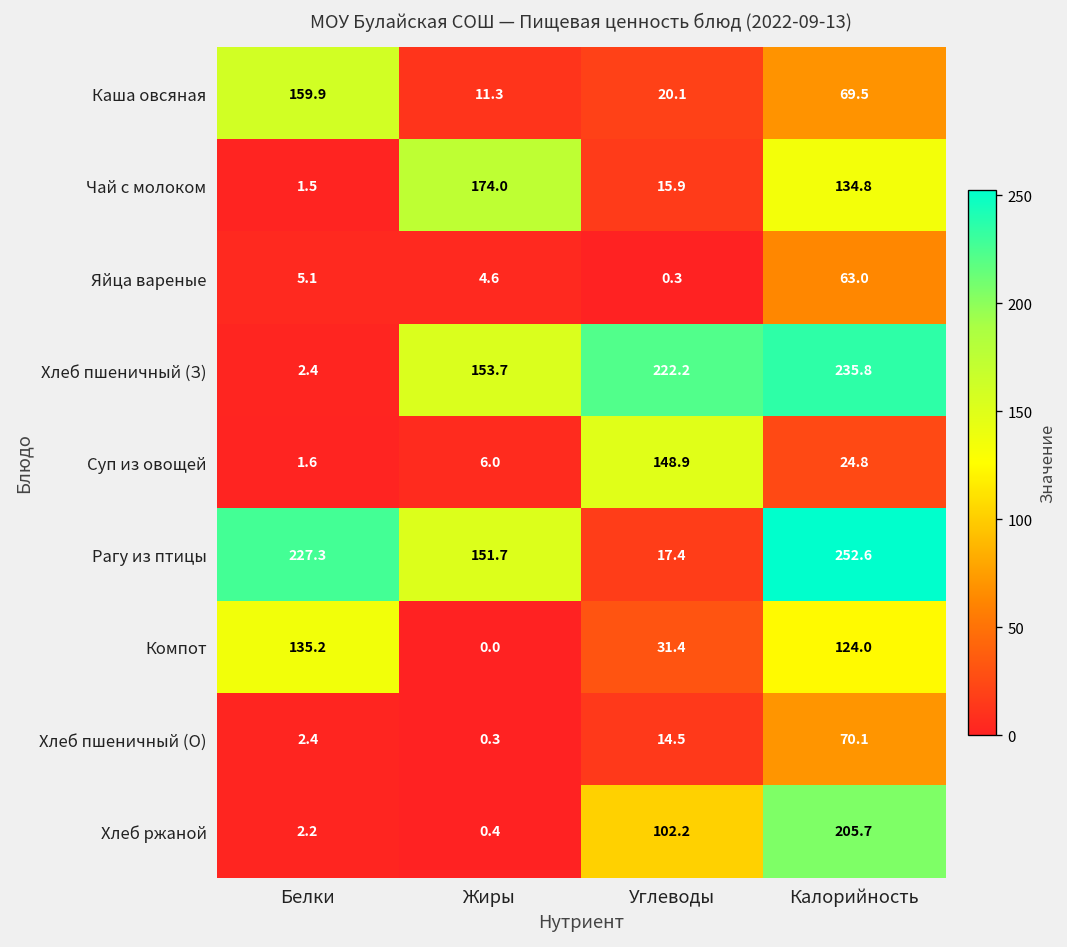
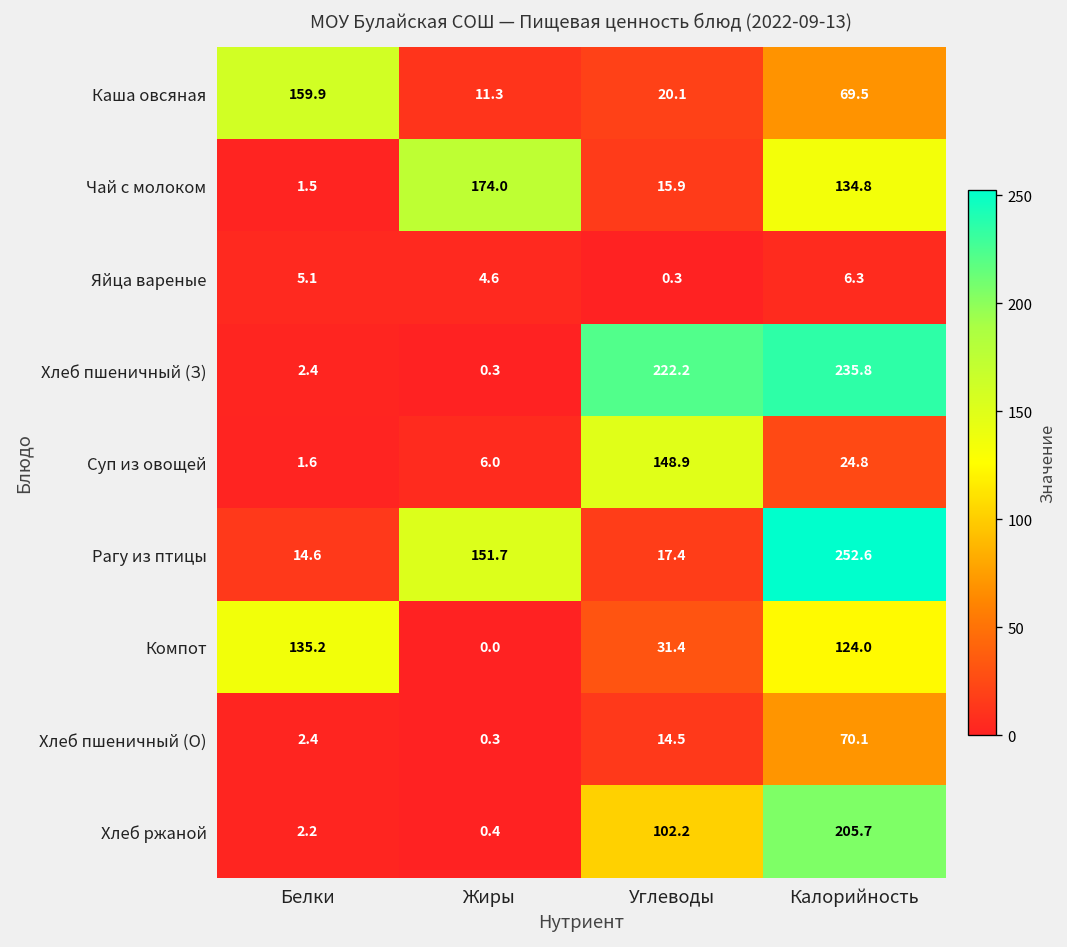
Яйца вареные, Калорийность: 63.0 -> 6.3
Хлеб пшеничный (З), Жиры: 153.7 -> 0.3
Рагу из птицы, Белки: 227.3 -> 14.6
